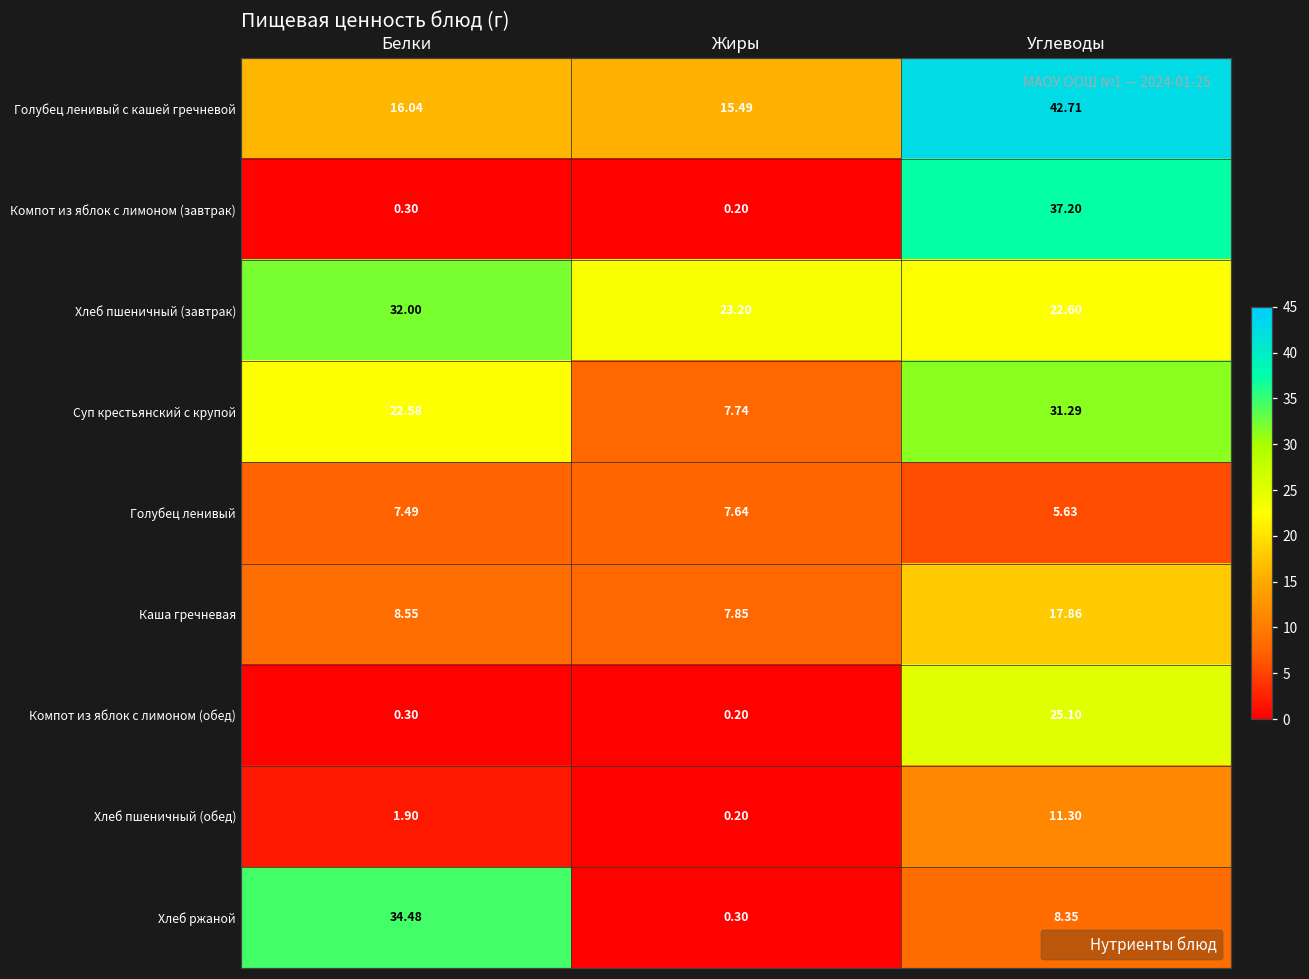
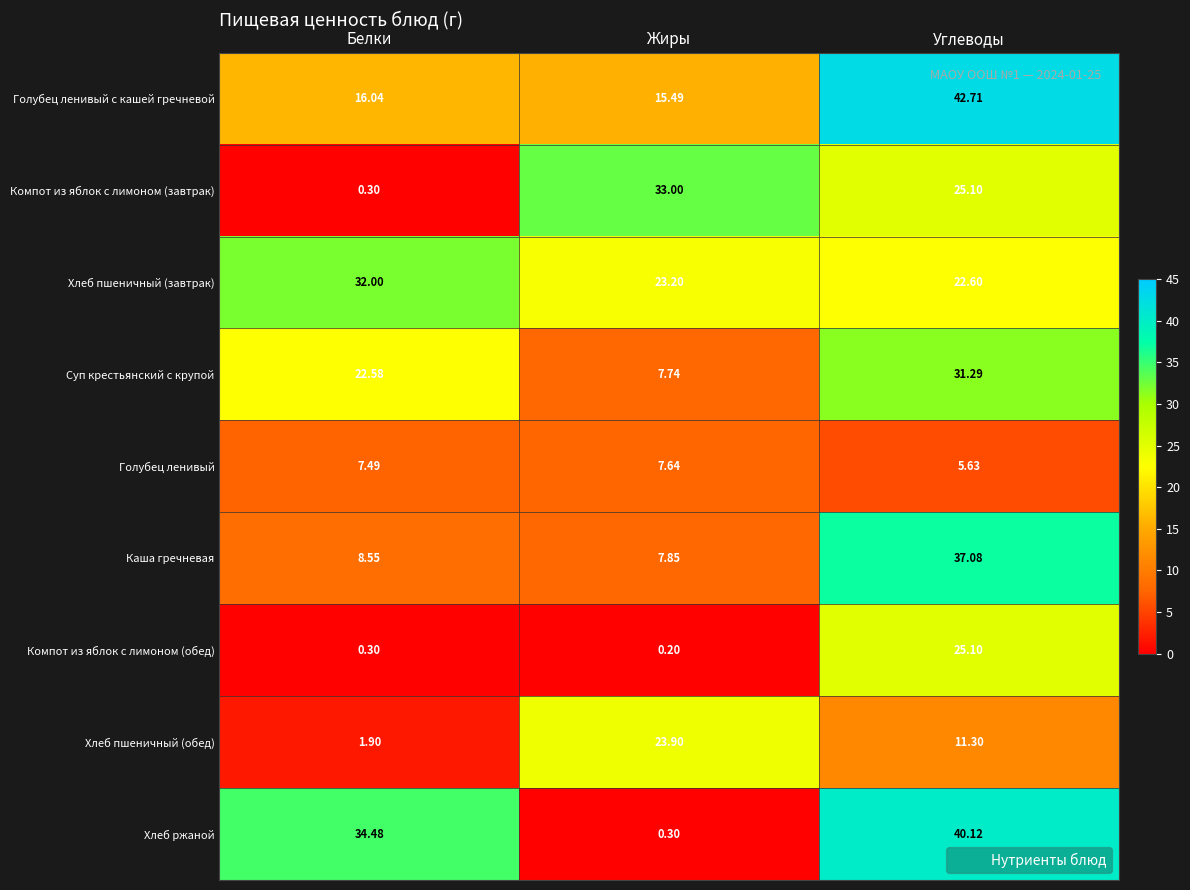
Компот из яблок с лимоном (завтрак), Жиры: 0.20 -> 33.00
Компот из яблок с лимоном (завтрак), Углеводы: 37.20 -> 25.10
Каша гречневая, Углеводы: 17.86 -> 37.08
Хлеб пшеничный (обед), Жиры: 0.20 -> 23.90
Хлеб ржаной, Углеводы: 8.35 -> 40.12
